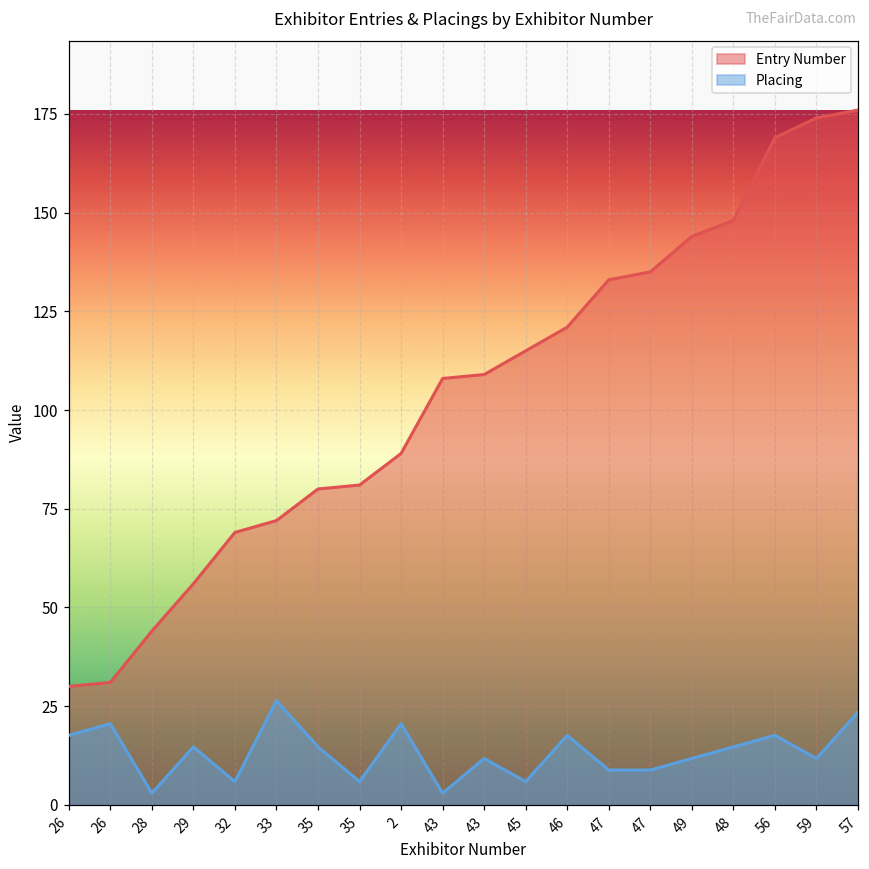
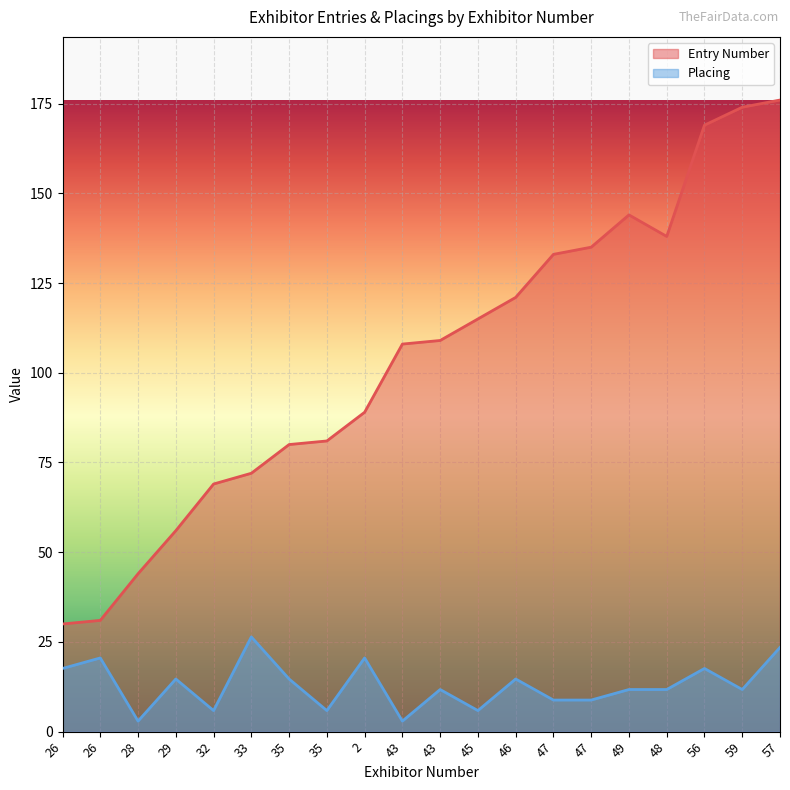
Placing, 46: 18 -> 15
Entry Number, 48: 148 -> 138
Placing, 48: 15 -> 12
